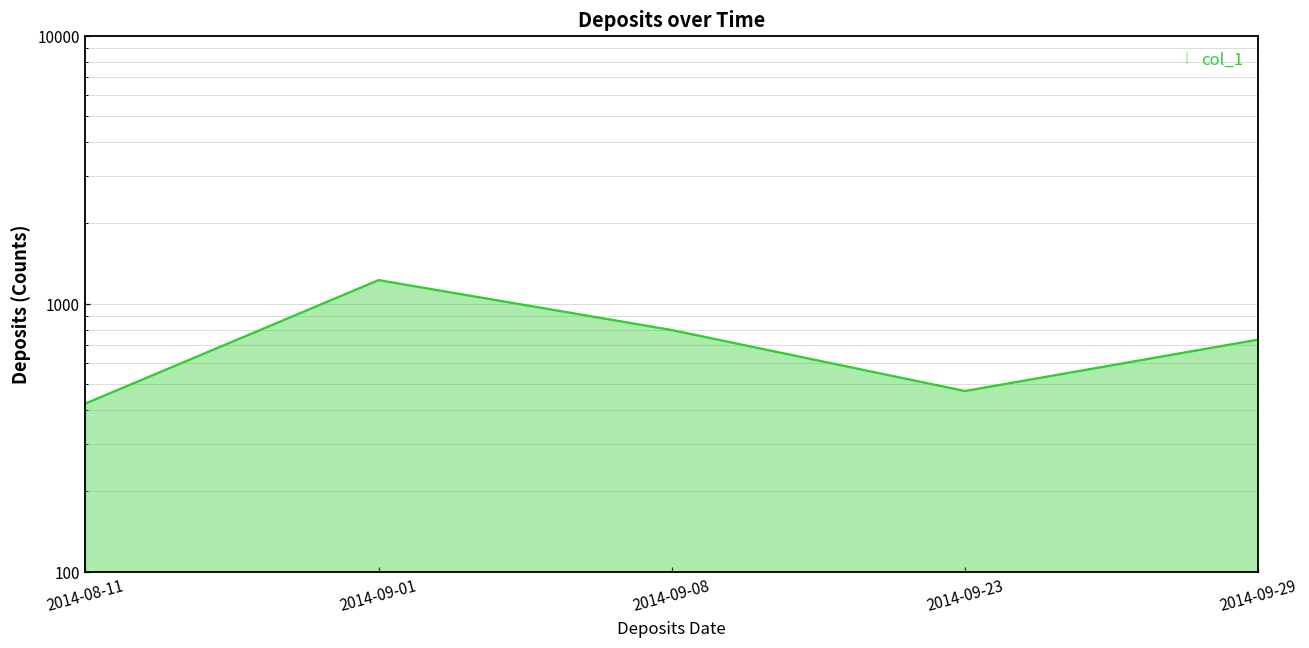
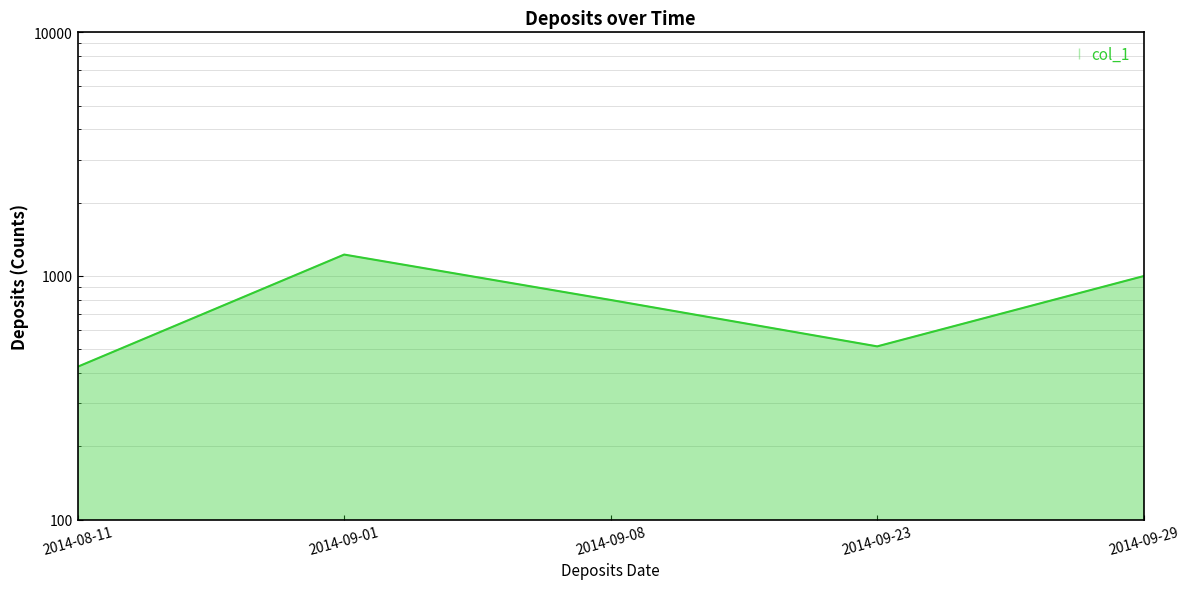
2014-09-23: 470 -> 510
2014-09-29: 730 -> 1000
